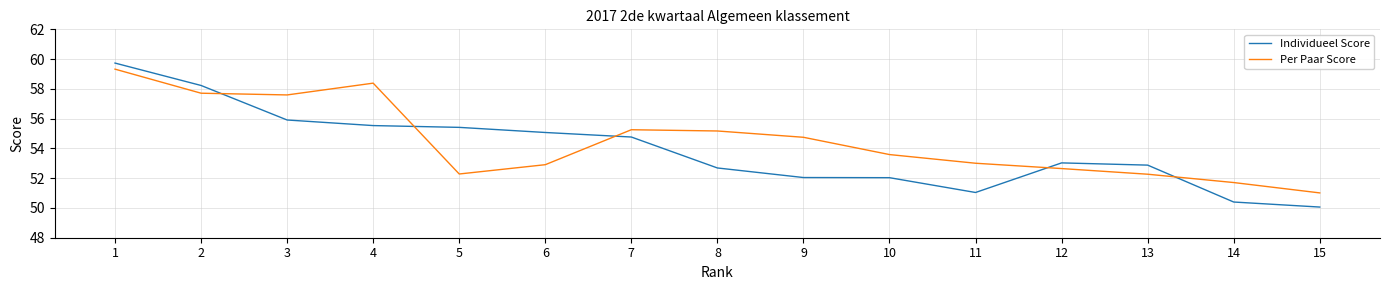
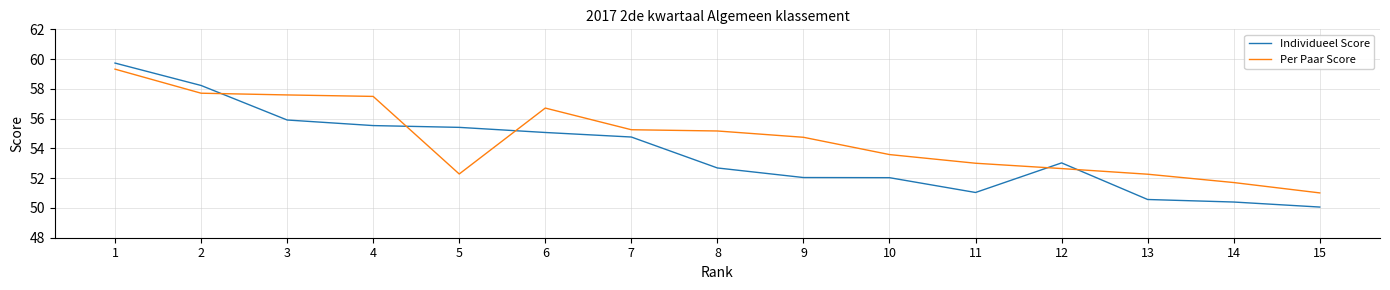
Per Paar Score, 4: 58.4 -> 57.5
Per Paar Score, 6: 52.9 -> 56.7
Individueel Score, 13: 52.9 -> 50.6
